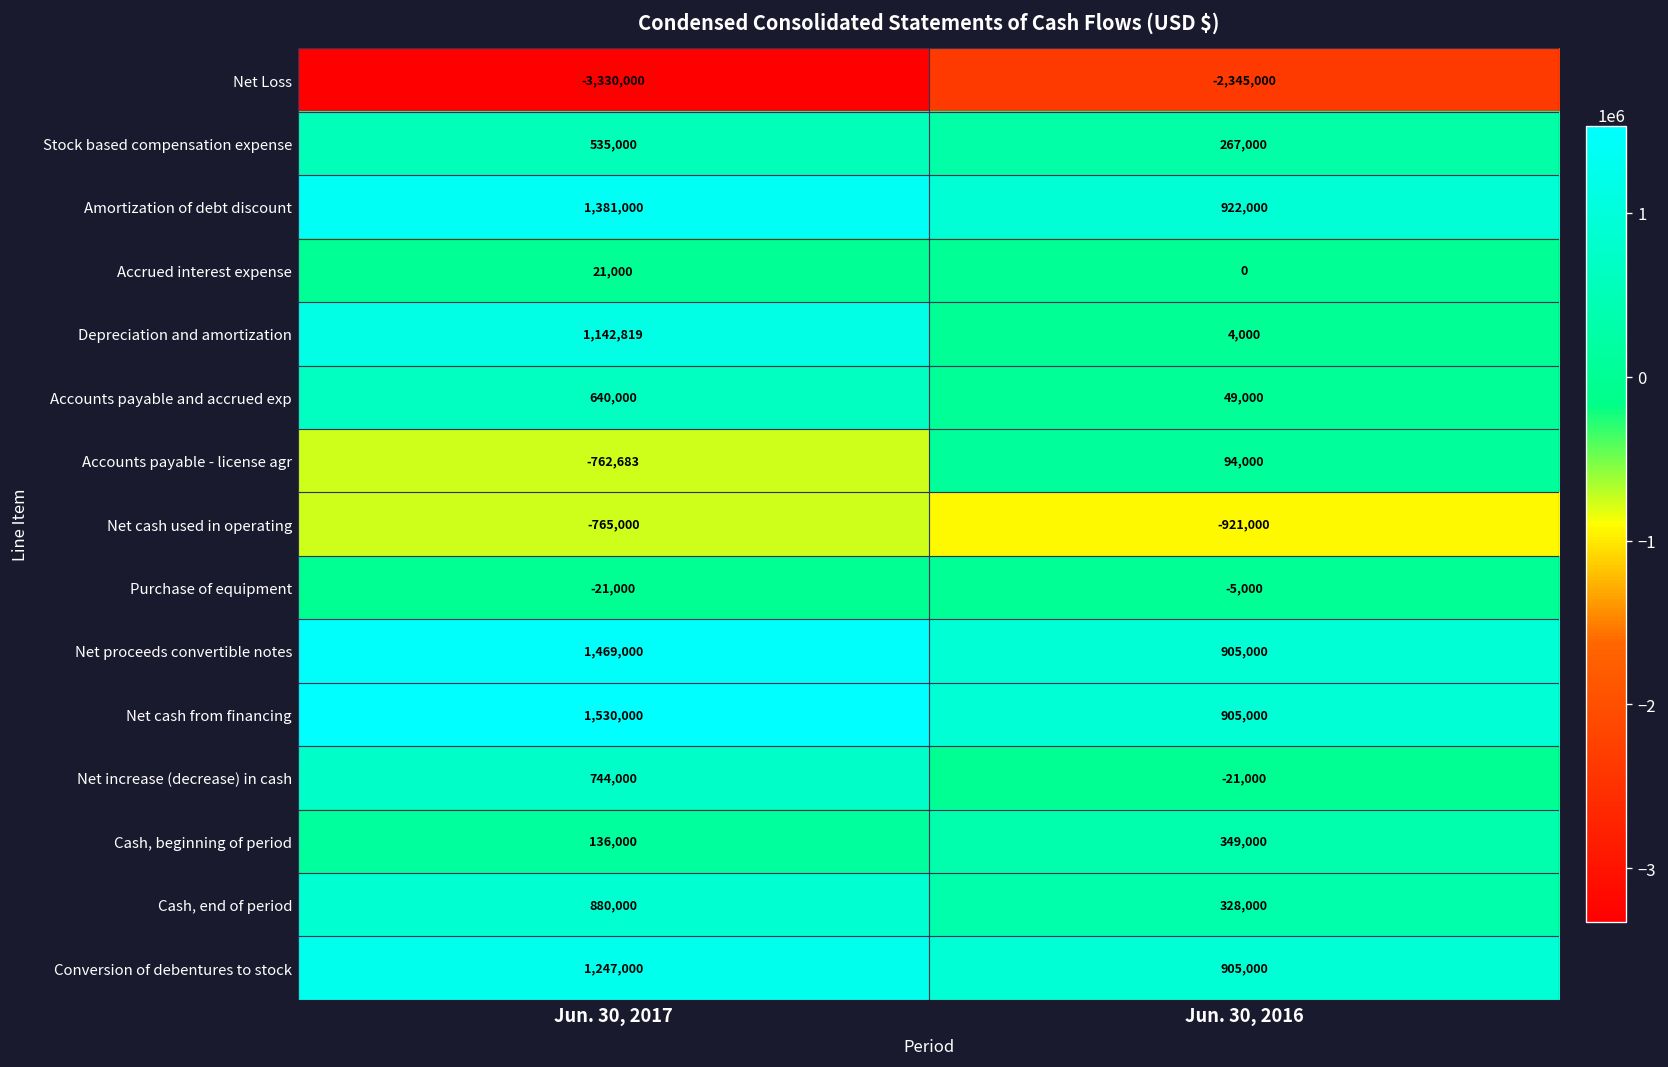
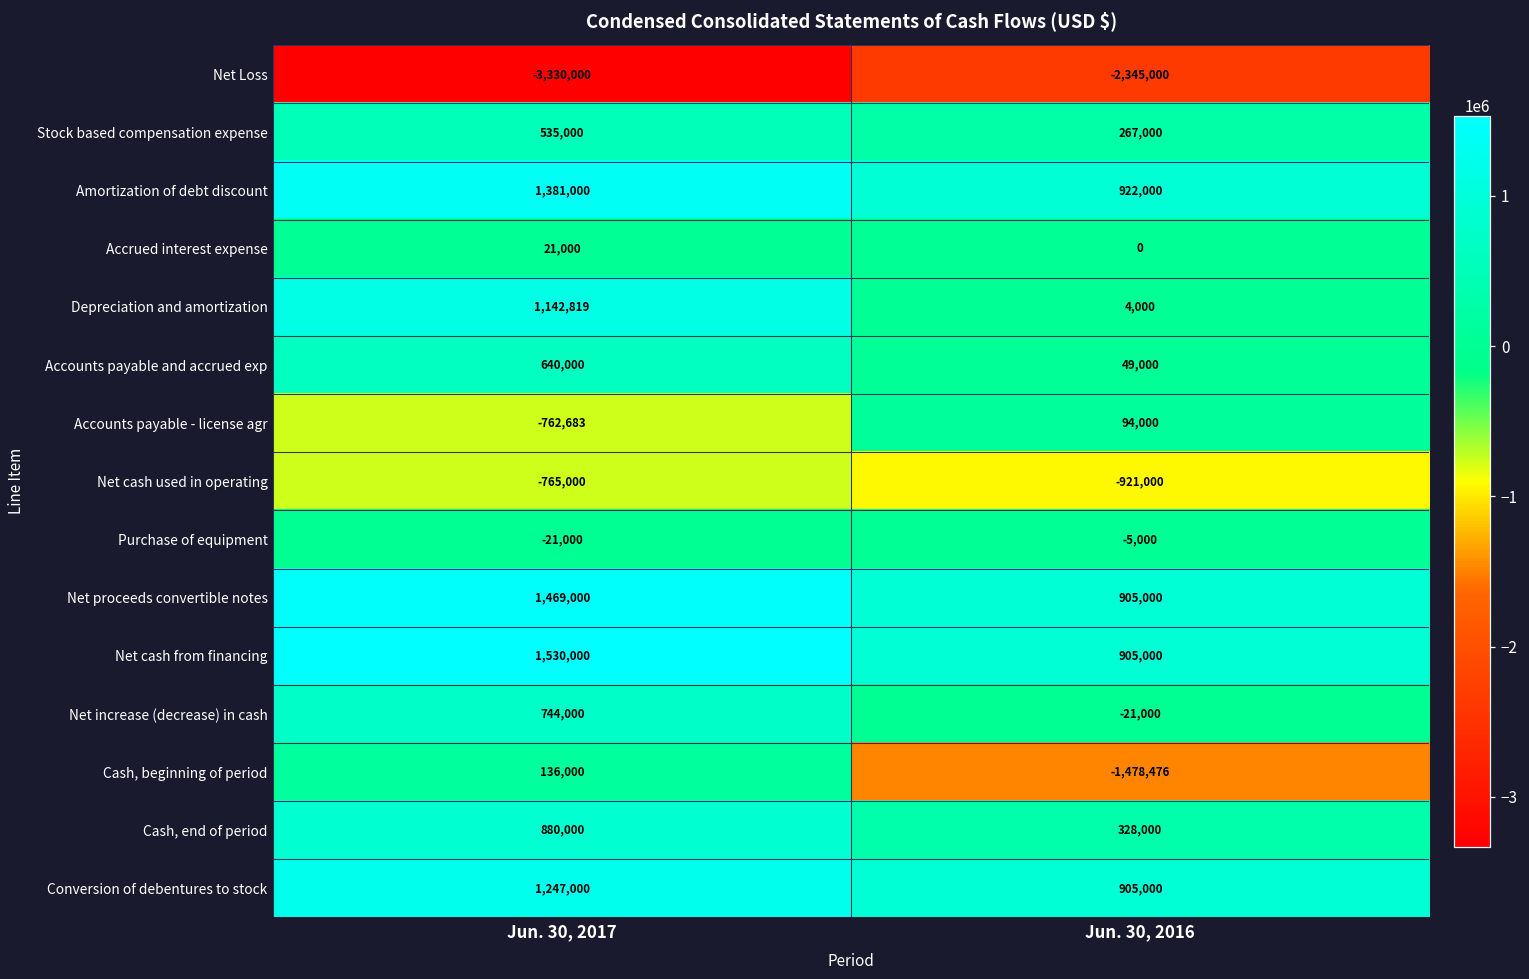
Cash, beginning of period, Jun. 30, 2016: 349,000 -> -1,478,476
